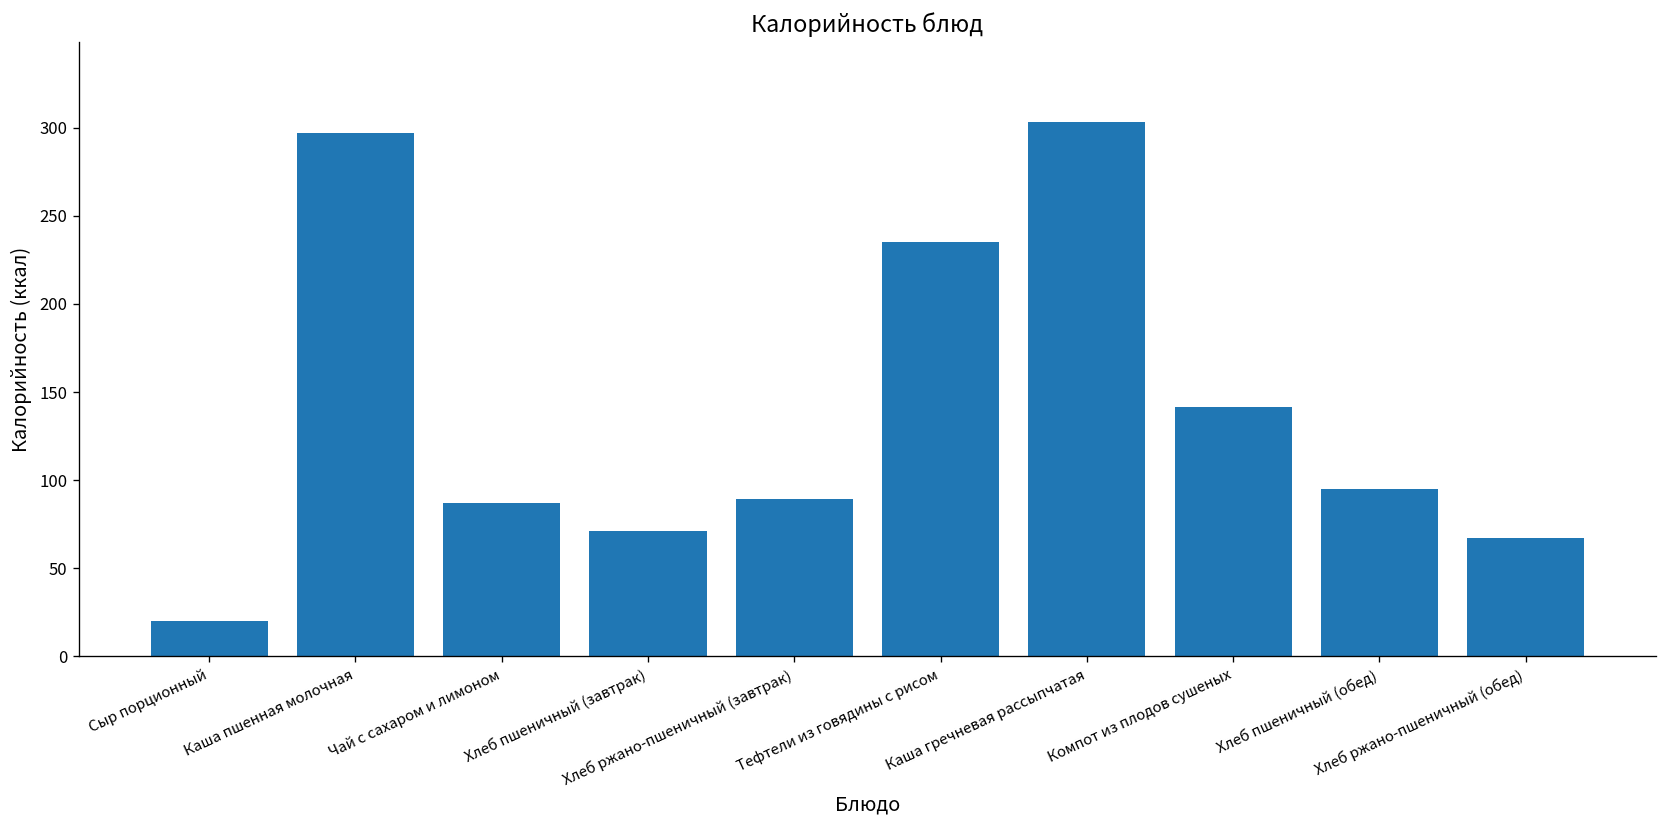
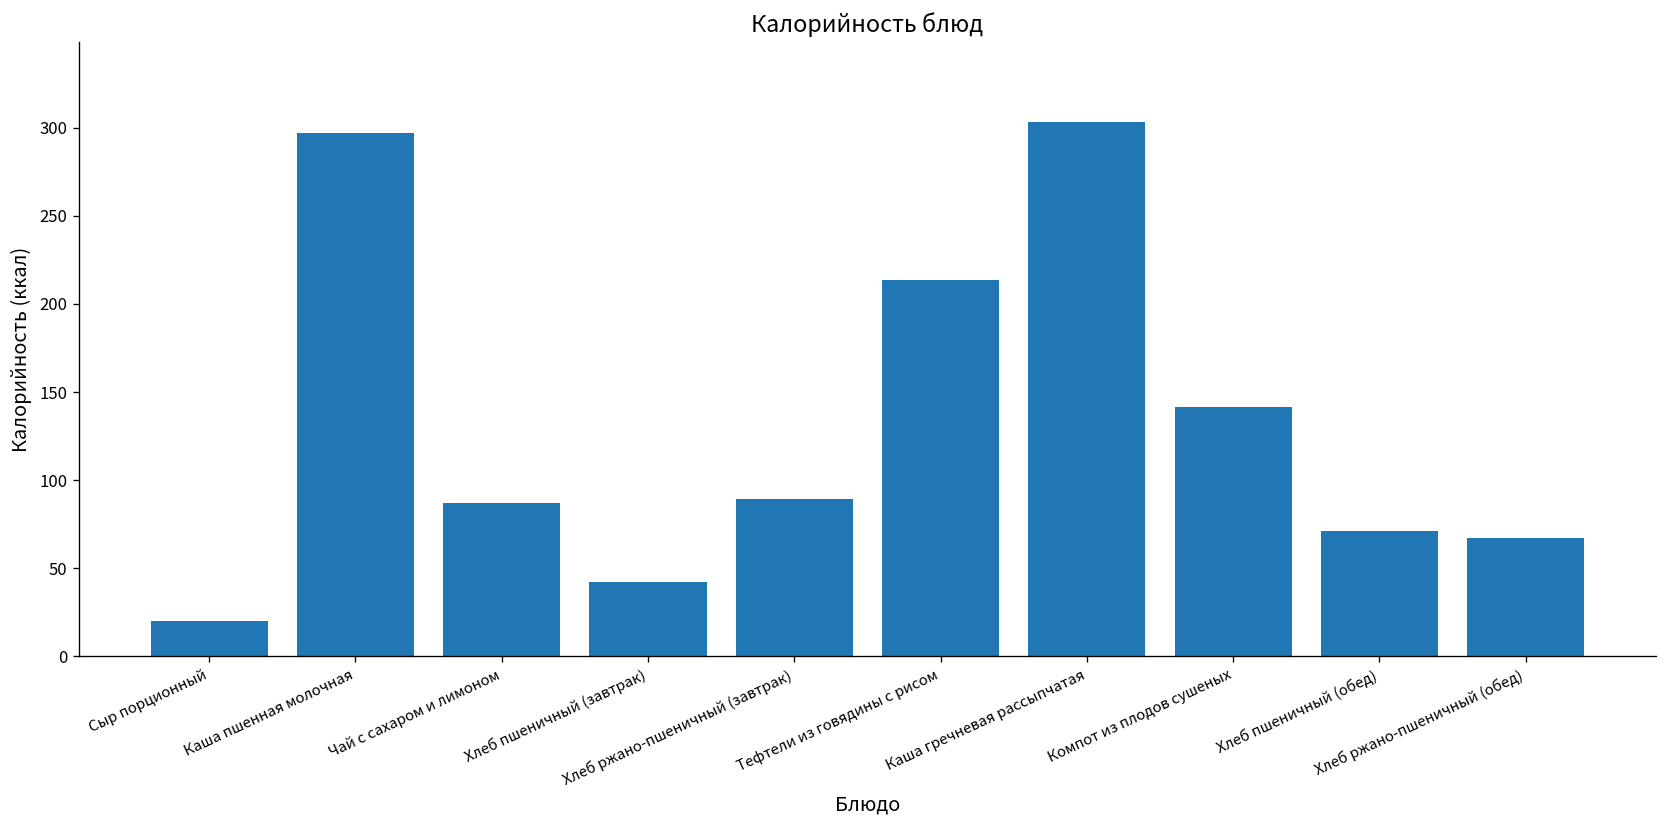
Хлеб пшеничный (завтрак): 71 -> 42
Тефтели из говядины с рисом: 235 -> 214
Хлеб пшеничный (обед): 95 -> 71
